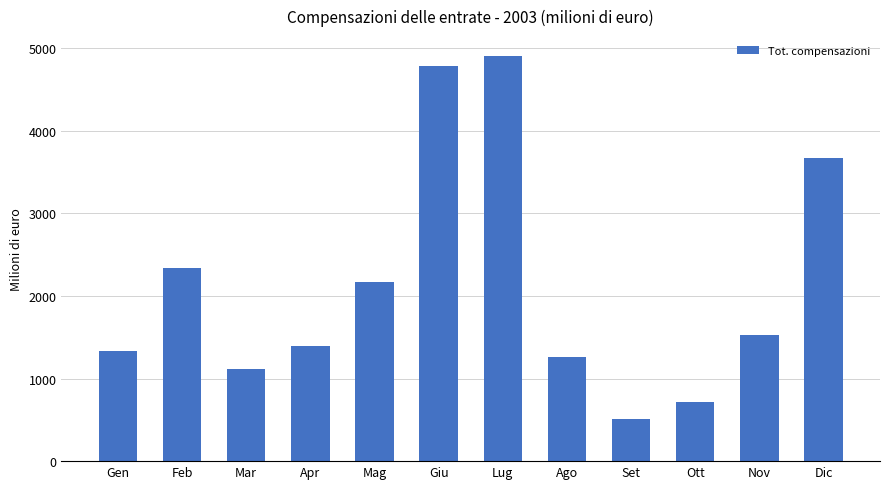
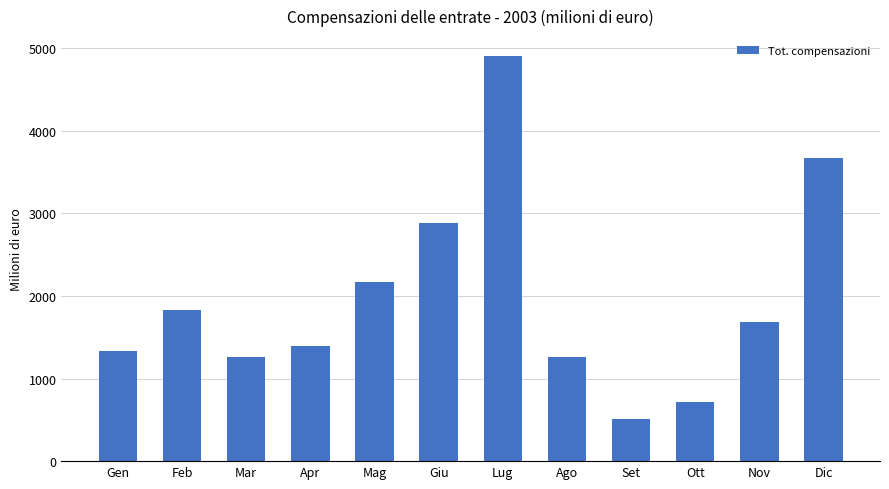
Feb: 2300 -> 1800
Mar: 1100 -> 1300
Giu: 4800 -> 2900
Nov: 1500 -> 1700
